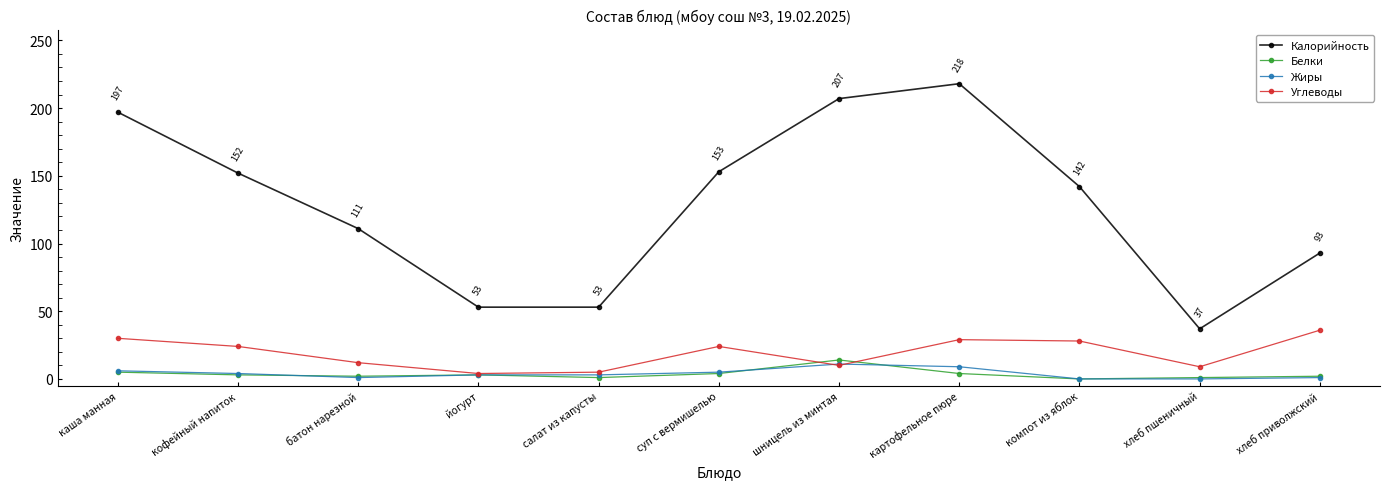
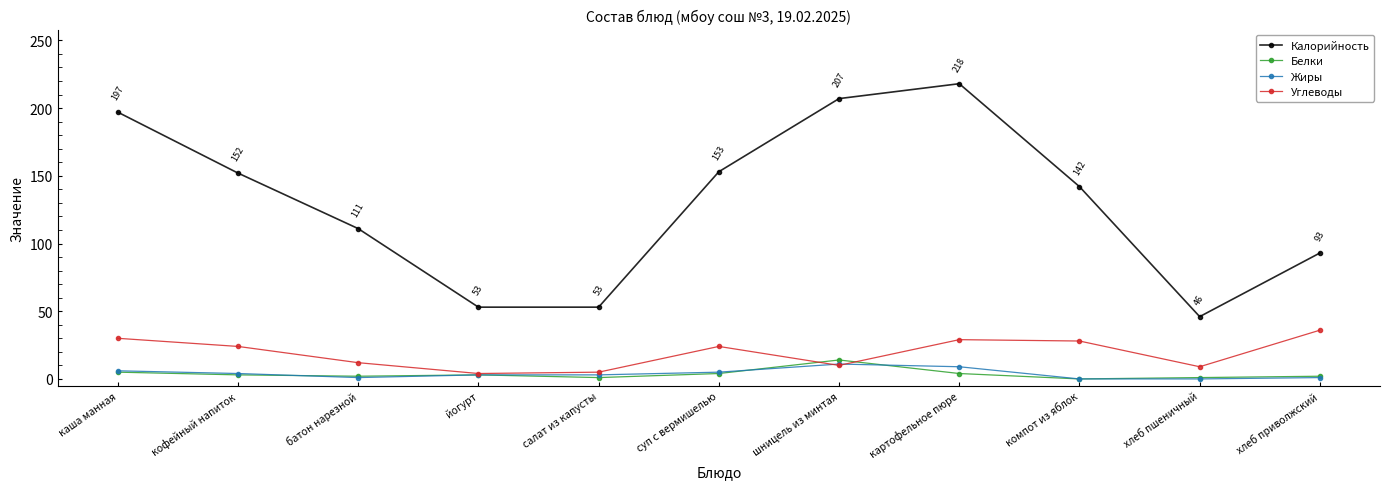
Калорийность, хлеб пшеничный: 37 -> 46
